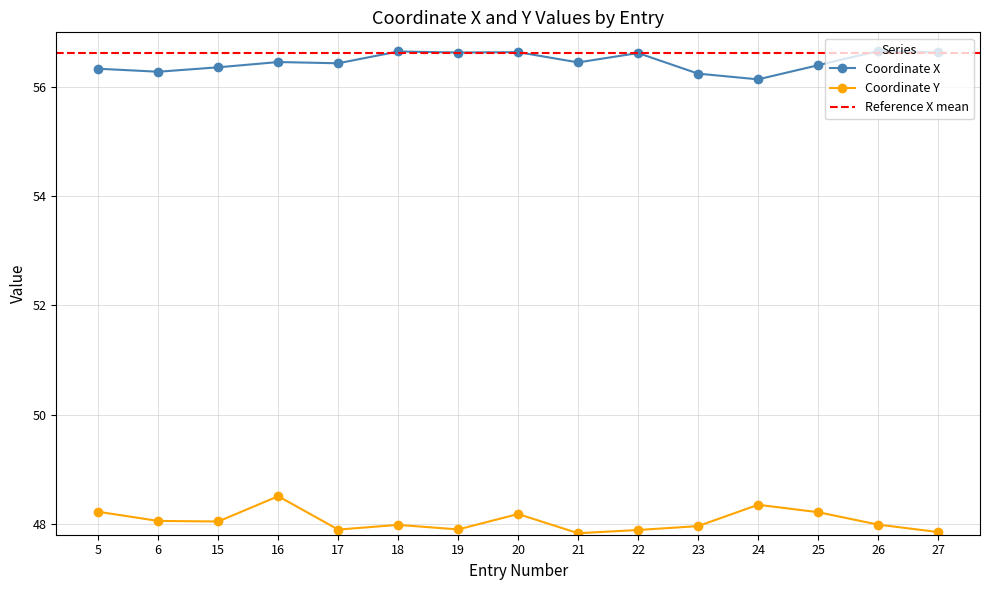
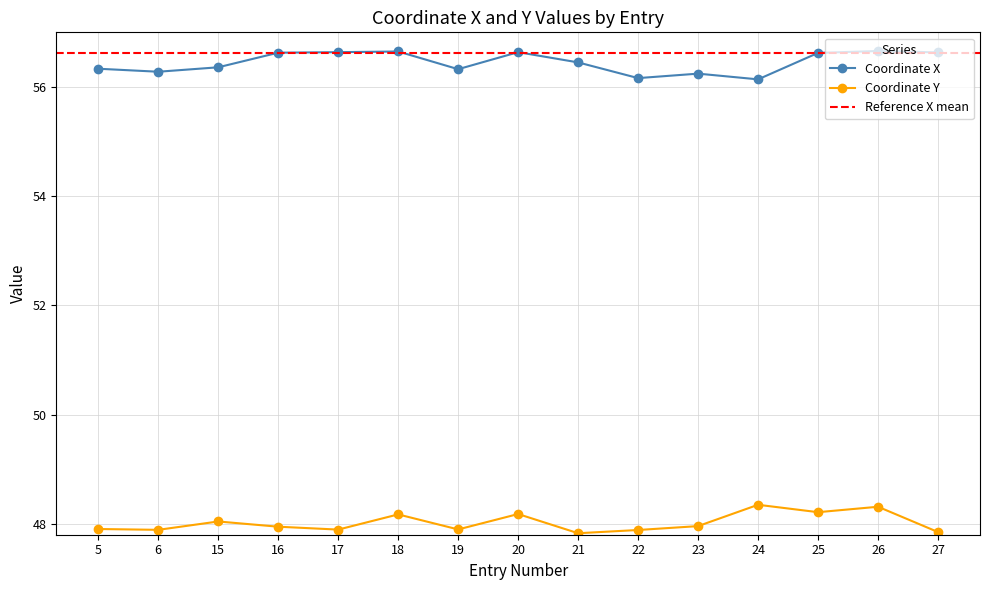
Coordinate Y, 5: 48.2 -> 47.9
Coordinate Y, 6: 48.1 -> 47.9
Coordinate X, 16: 56.5 -> 56.6
Coordinate Y, 16: 48.5 -> 47.9
Coordinate X, 17: 56.4 -> 56.6
Coordinate Y, 18: 48.0 -> 48.2
Coordinate X, 19: 56.6 -> 56.3
Coordinate X, 22: 56.6 -> 56.2
Coordinate X, 25: 56.4 -> 56.6
Coordinate Y, 26: 48.0 -> 48.3
